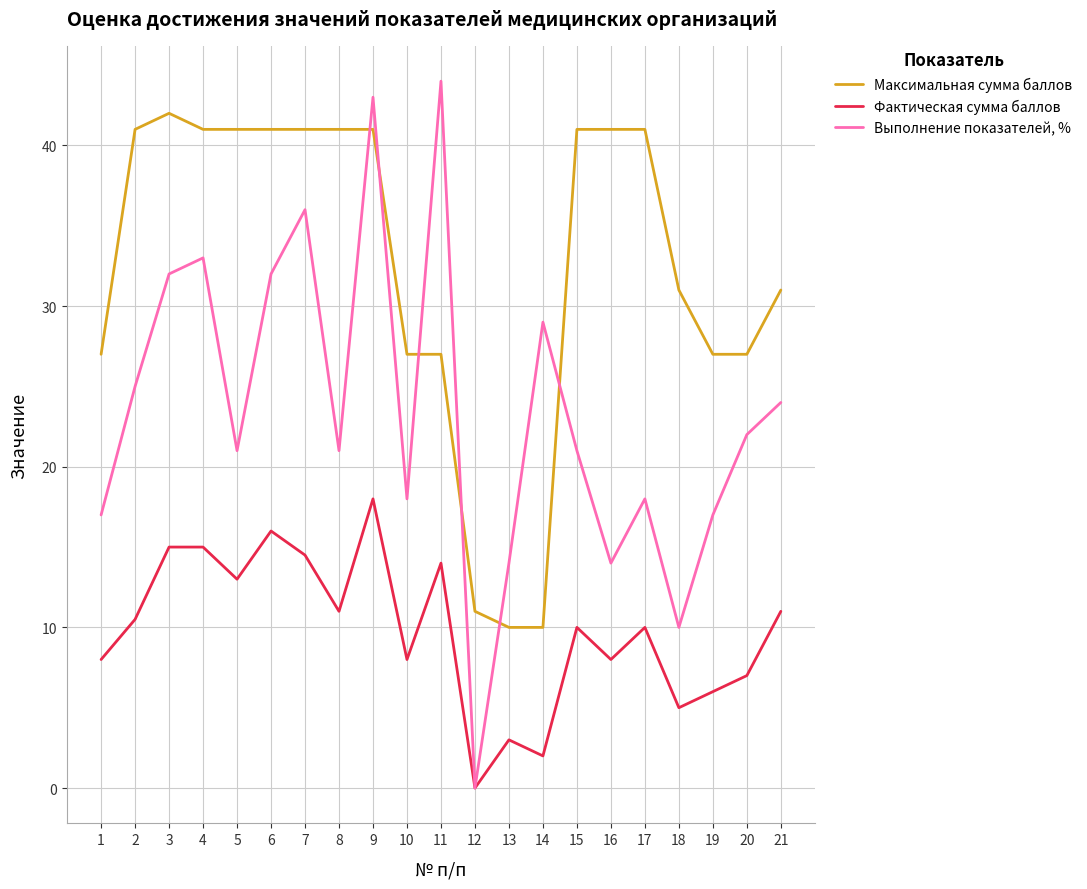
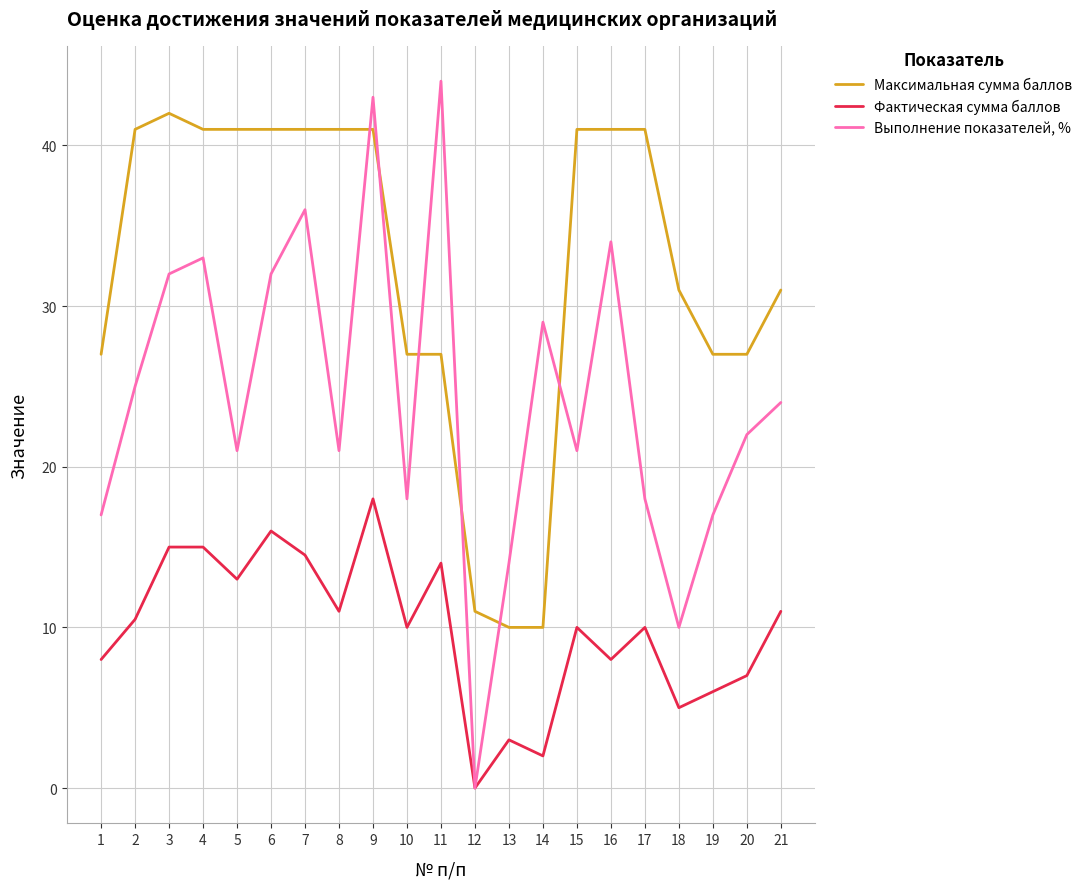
Фактическая сумма баллов, 10: 8 -> 10
Выполнение показателей, %, 16: 14 -> 34
